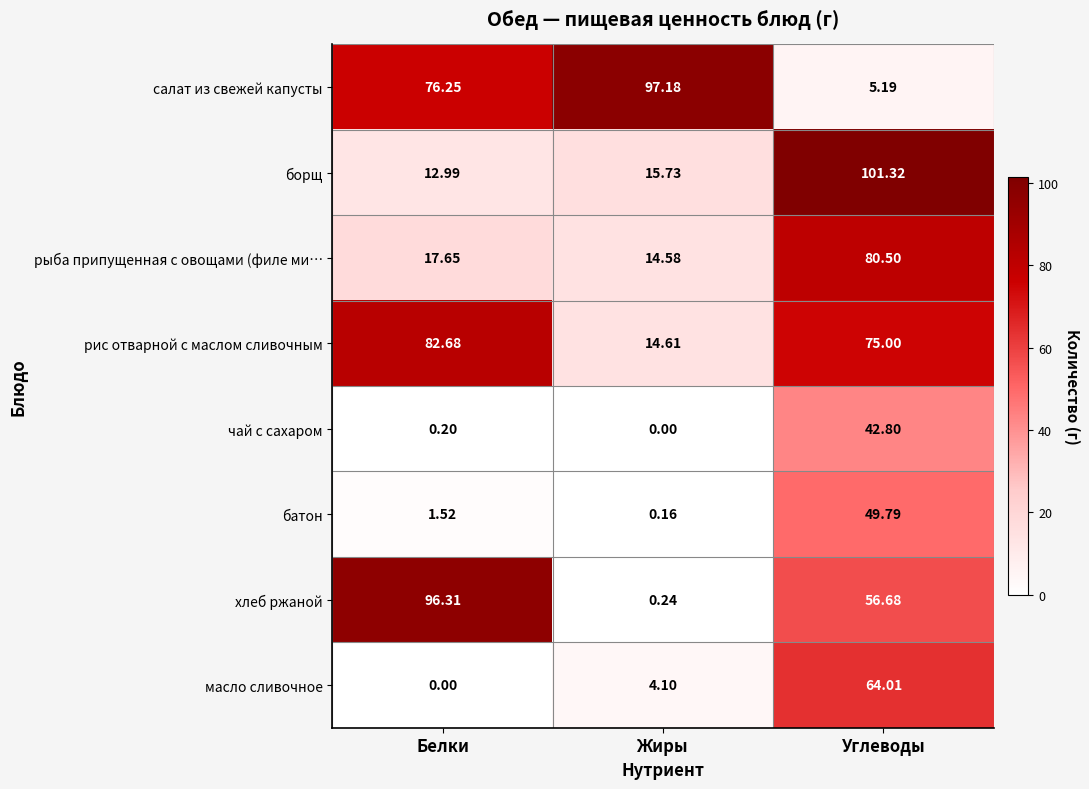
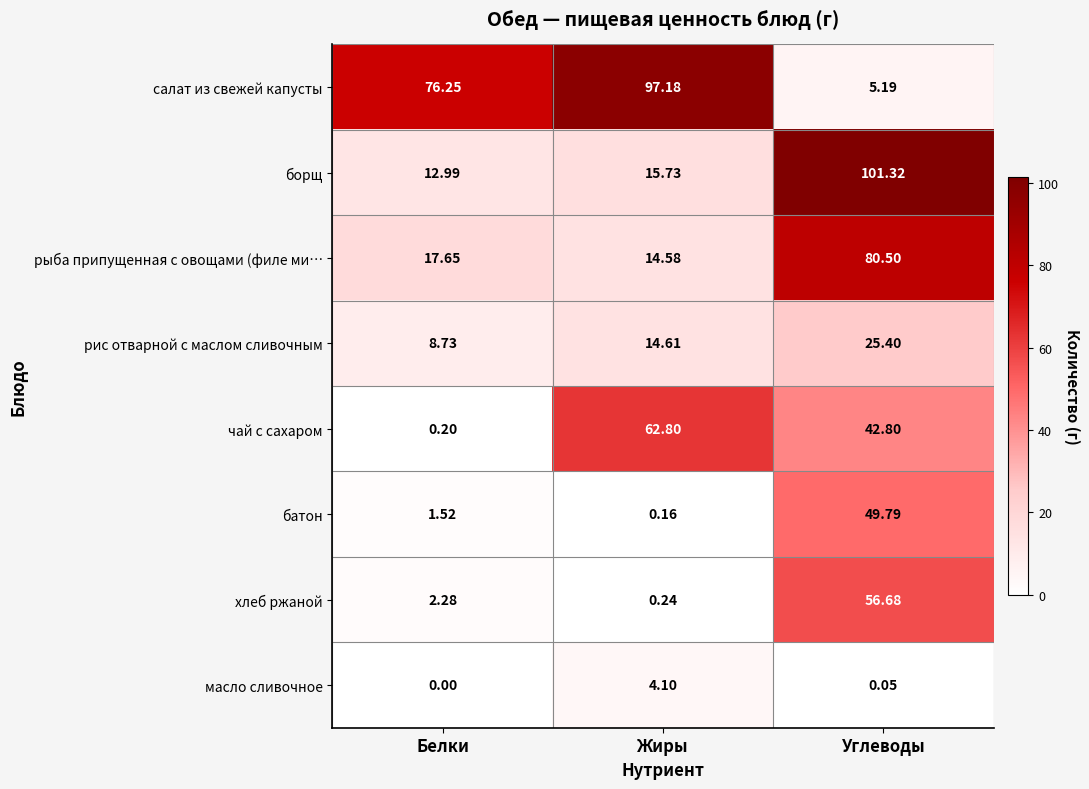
рис отварной с маслом сливочным, Белки: 82.68 -> 8.73
рис отварной с маслом сливочным, Углеводы: 75.00 -> 25.40
чай с сахаром, Жиры: 0.00 -> 62.80
хлеб ржаной, Белки: 96.31 -> 2.28
масло сливочное, Углеводы: 64.01 -> 0.05
